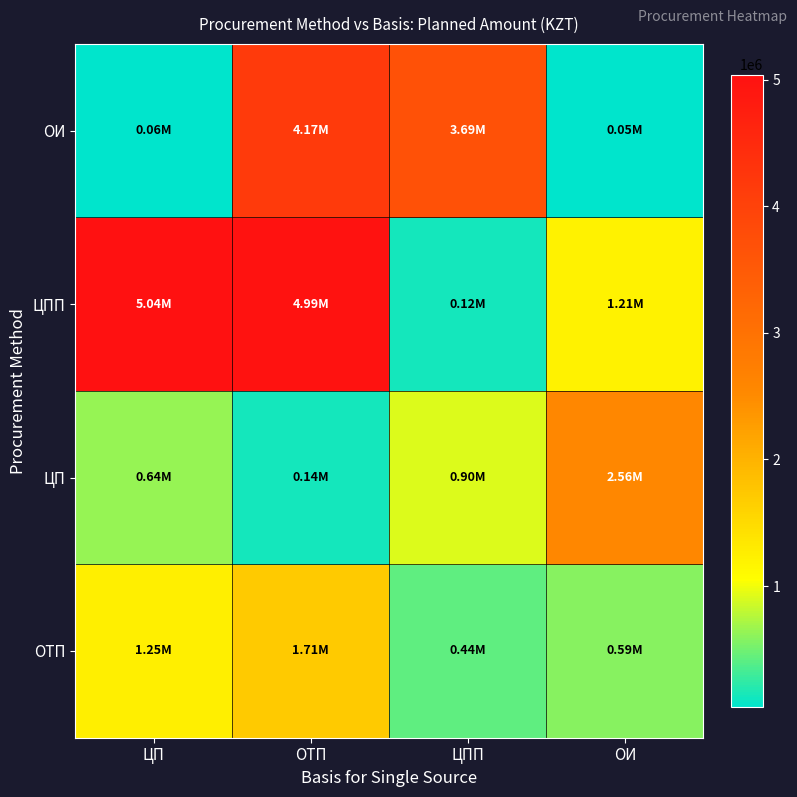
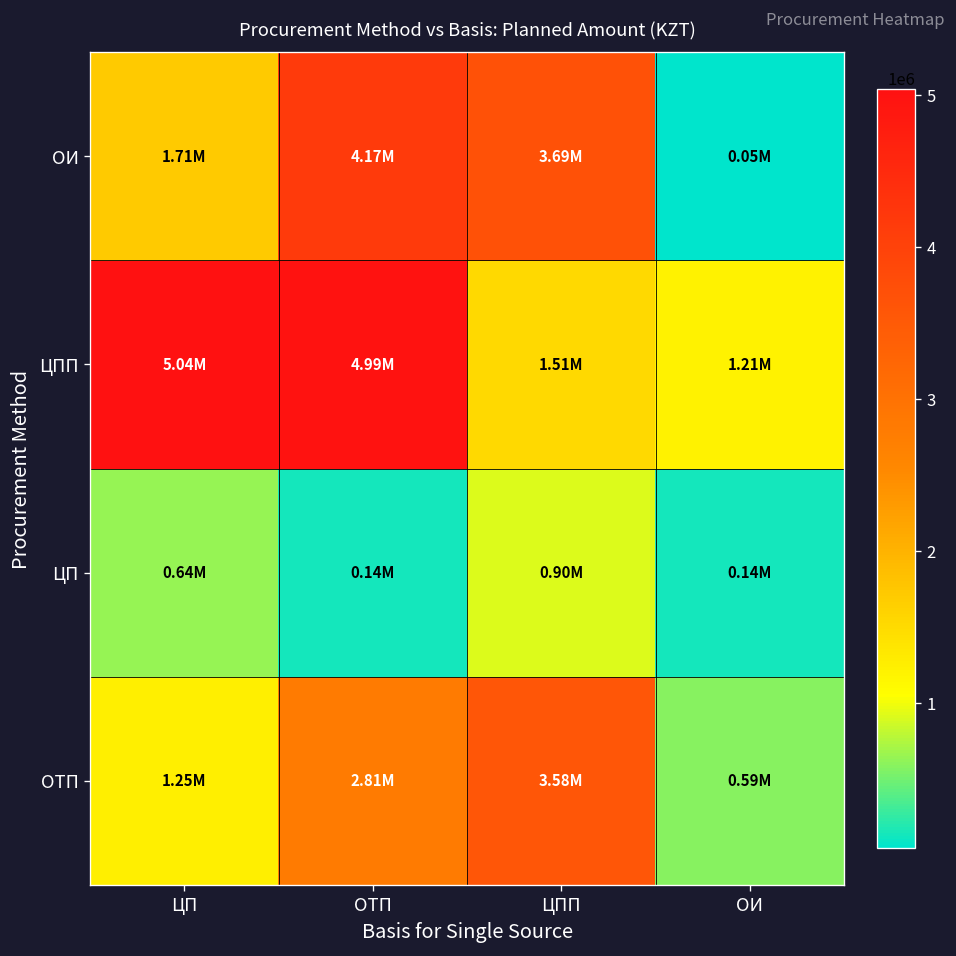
ОИ, ЦП: 0.06M -> 1.71M
ЦПП, ЦПП: 0.12M -> 1.51M
ЦП, ОИ: 2.56M -> 0.14M
ОТП, ОТП: 1.71M -> 2.81M
ОТП, ЦПП: 0.44M -> 3.58M
